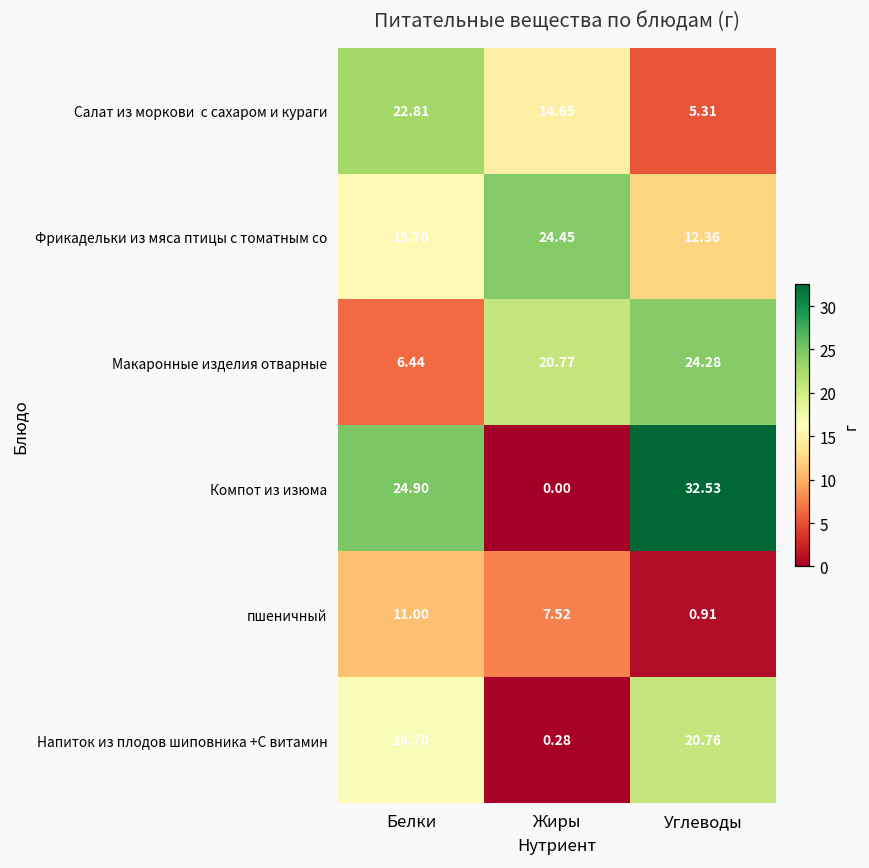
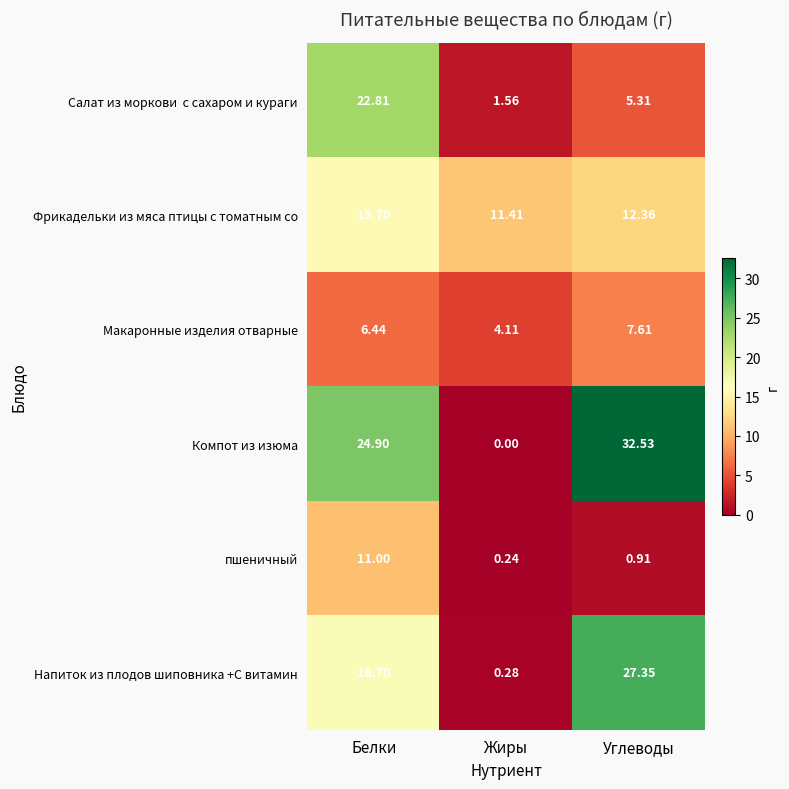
Салат из моркови с сахаром и кураги, Жиры: 14.65 -> 1.56
Фрикадельки из мяса птицы с томатным со, Жиры: 24.45 -> 11.41
Макаронные изделия отварные, Жиры: 20.77 -> 4.11
Макаронные изделия отварные, Углеводы: 24.28 -> 7.61
пшеничный, Жиры: 7.52 -> 0.24
Напиток из плодов шиповника +С витамин, Углеводы: 20.76 -> 27.35
